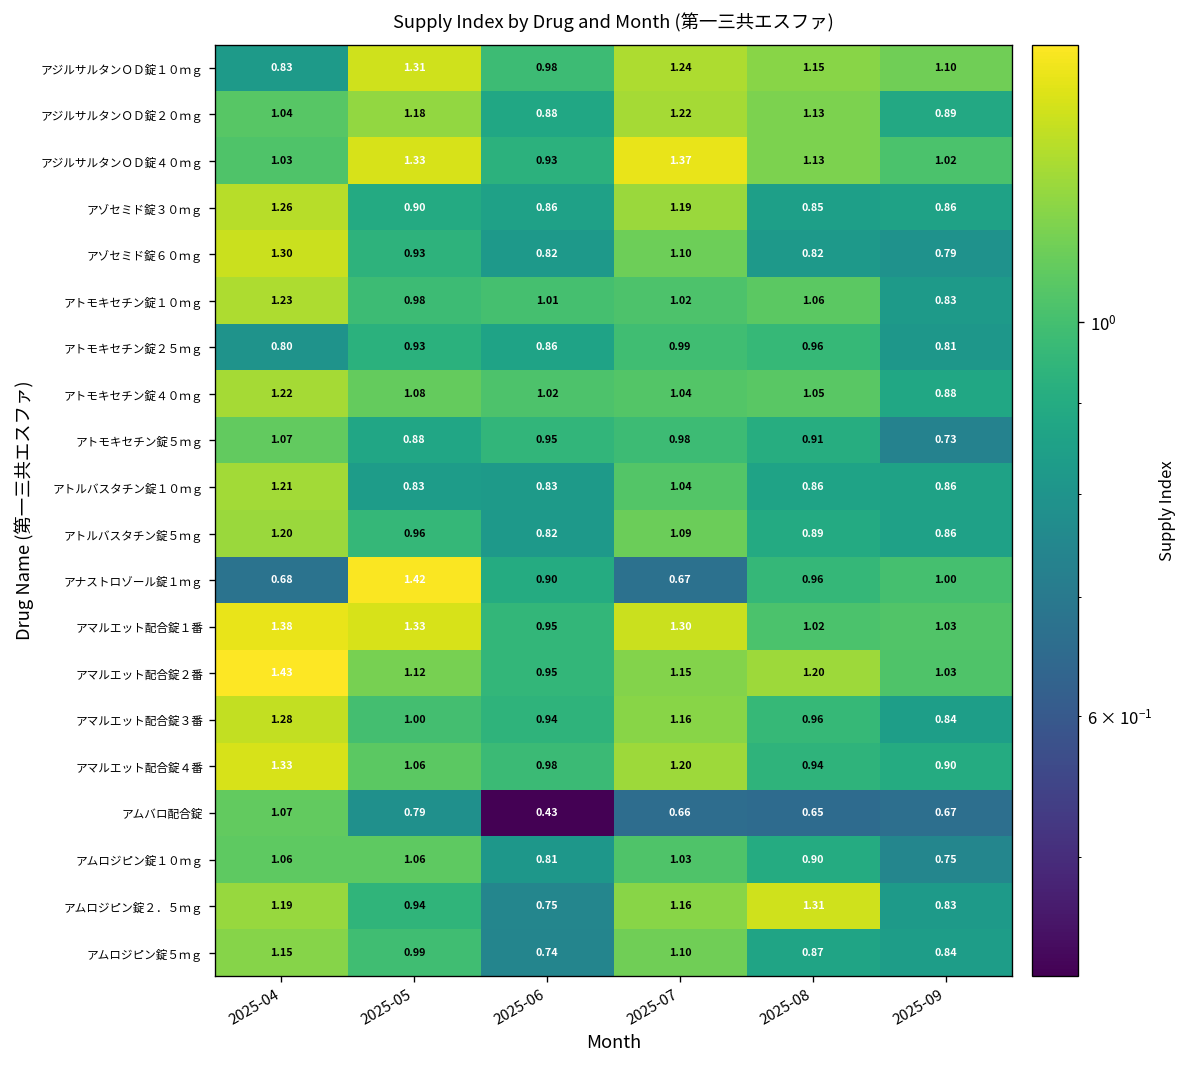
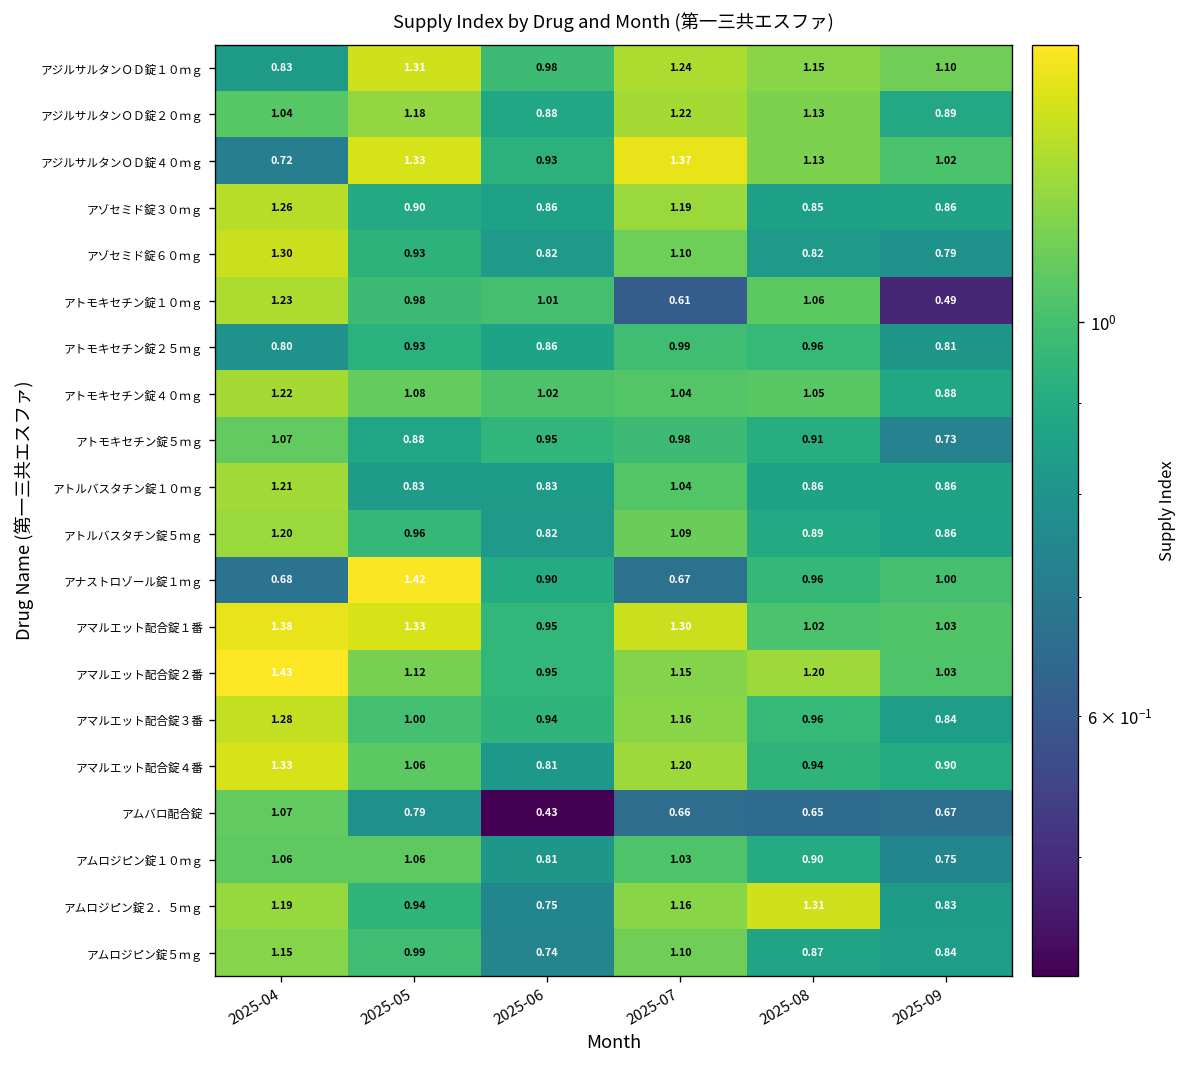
アジルサルタンＯＤ錠４０ｍｇ, 2025-04: 1.03 -> 0.72
アトモキセチン錠１０ｍｇ, 2025-07: 1.02 -> 0.61
アトモキセチン錠１０ｍｇ, 2025-09: 0.83 -> 0.49
アマルエット配合錠４番, 2025-06: 0.98 -> 0.81
